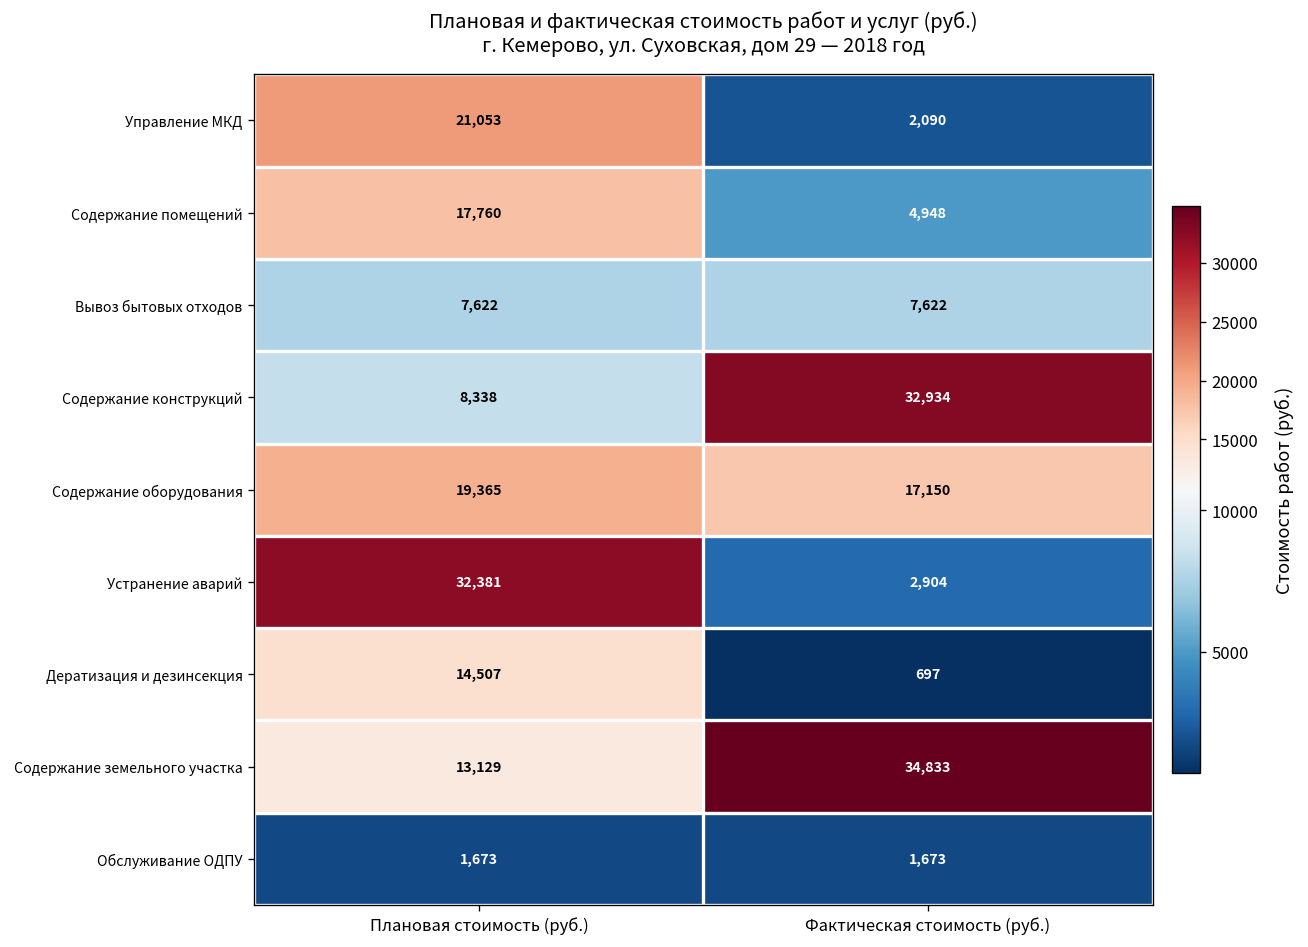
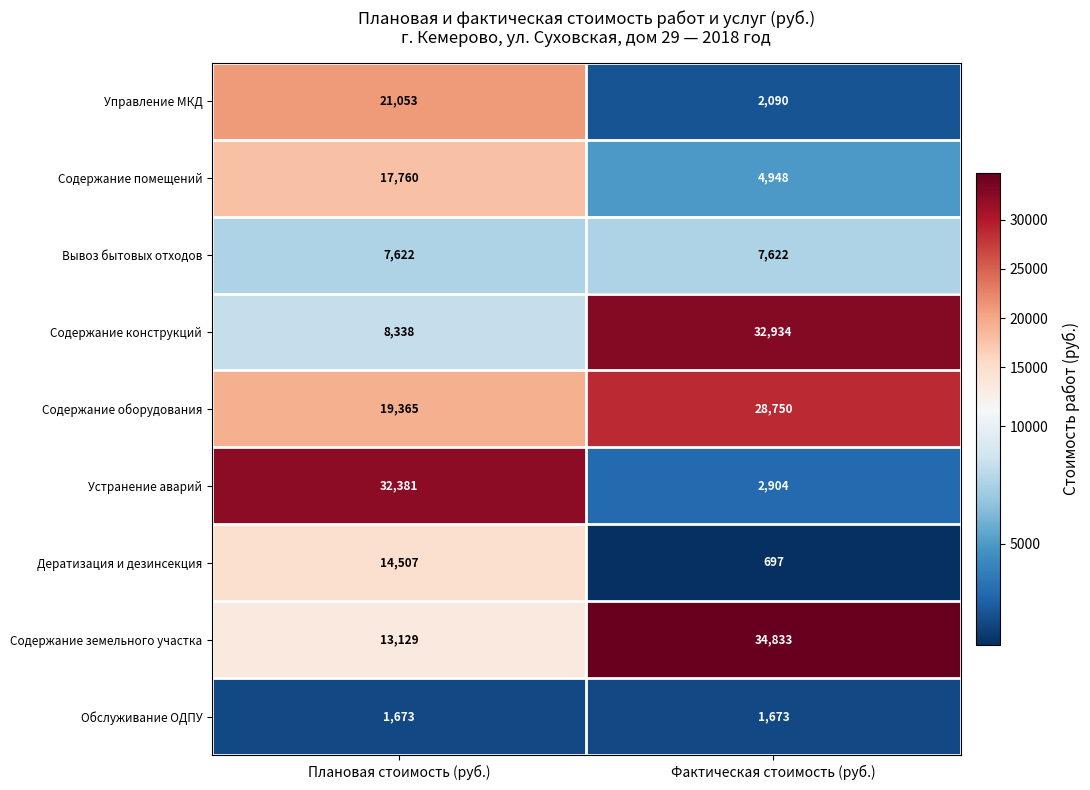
Содержание оборудования, Фактическая стоимость (руб.): 17,150 -> 28,750
